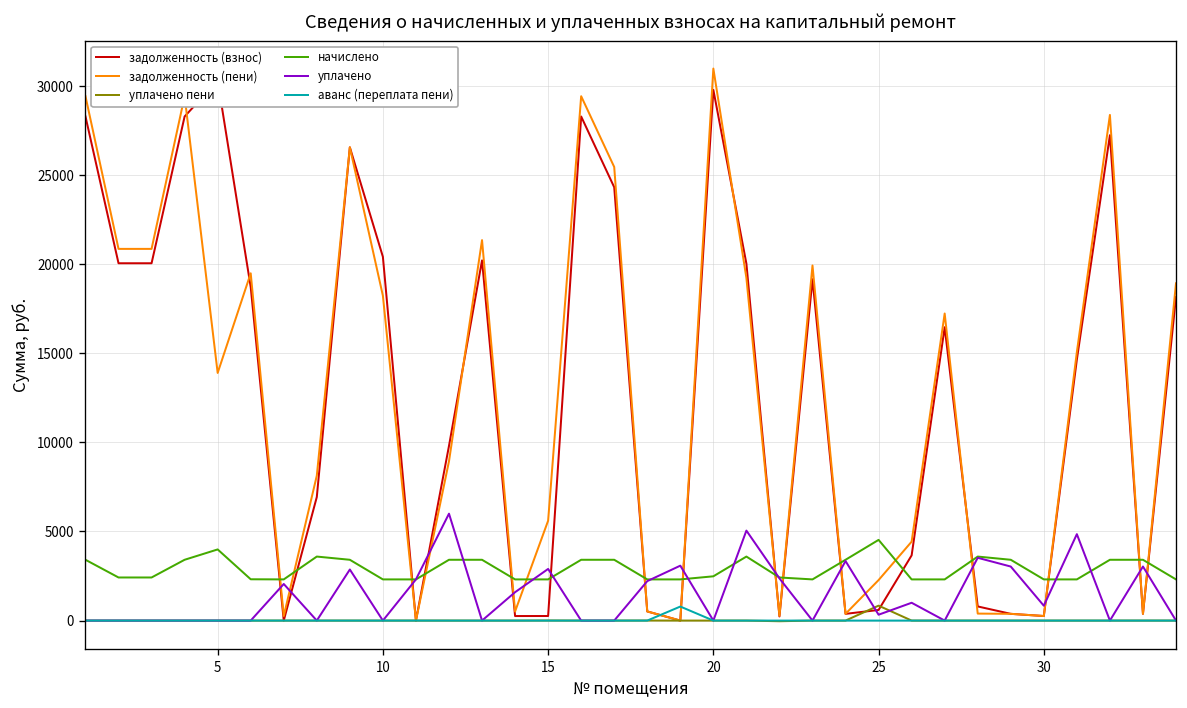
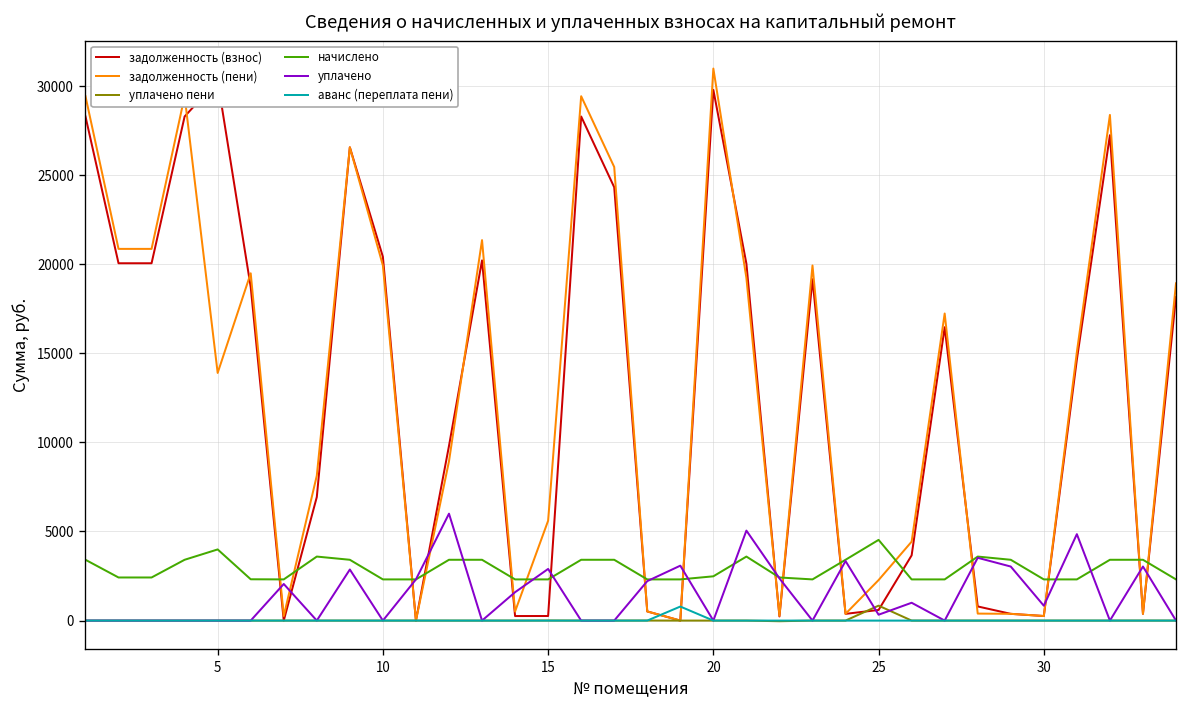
задолженность (пени), 10: 18200 -> 19900
